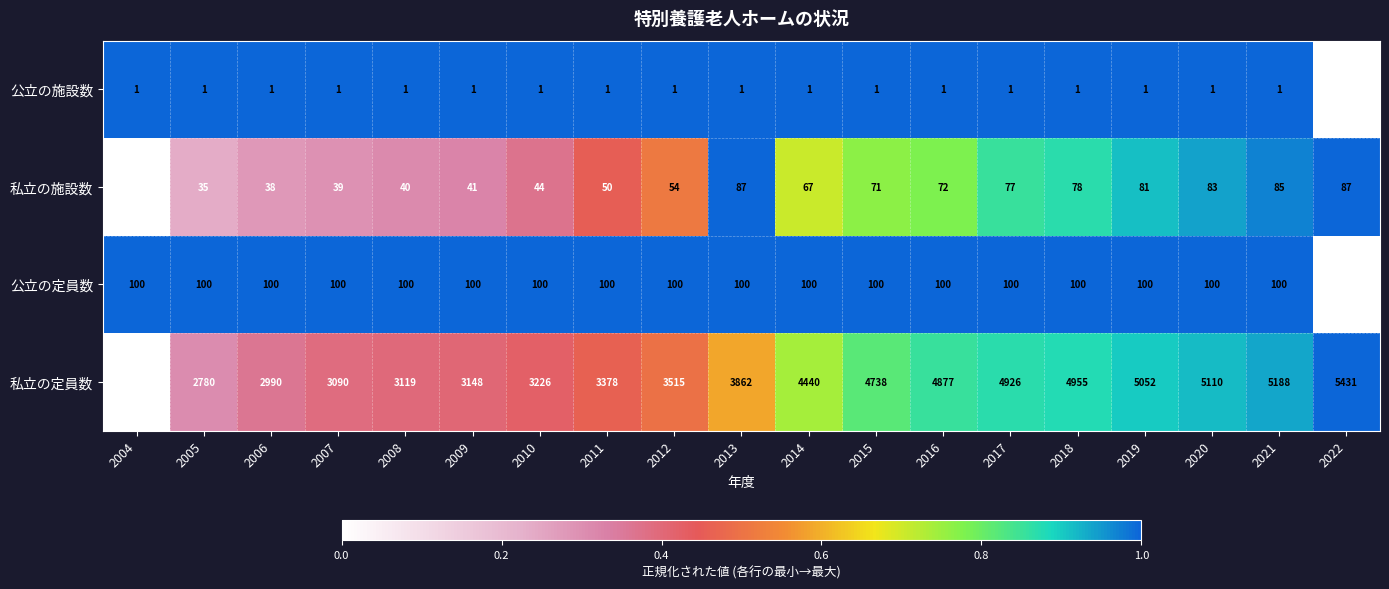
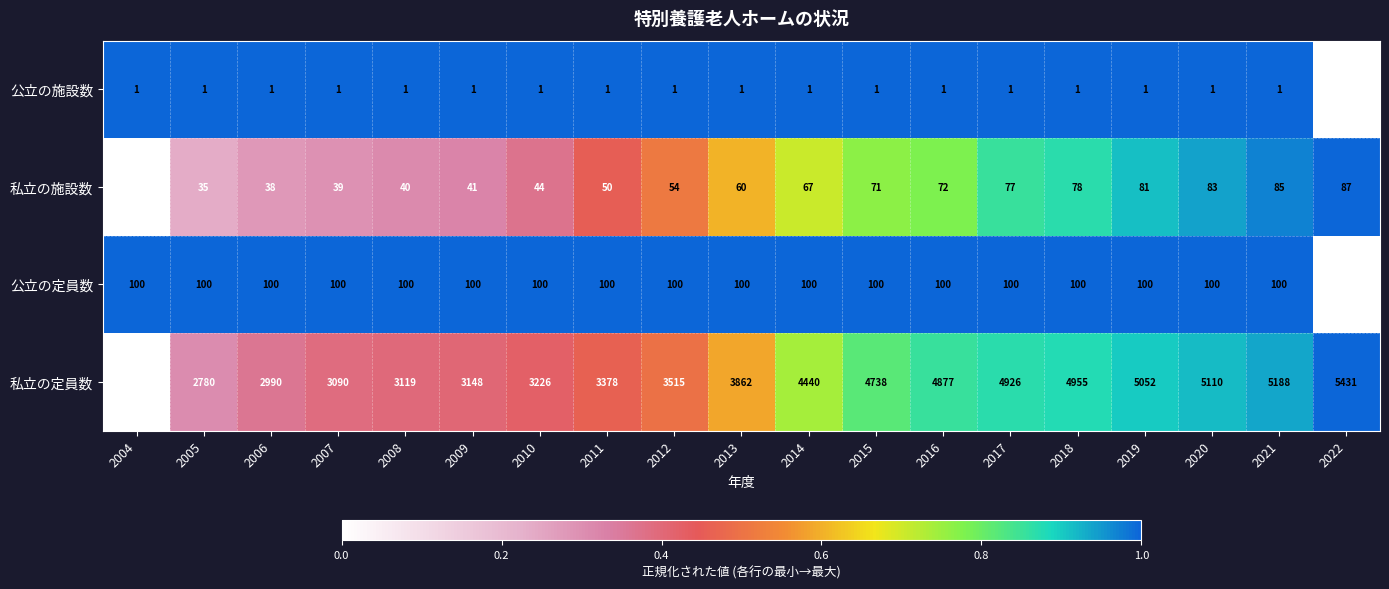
私立の施設数, 2013: 87 -> 60
